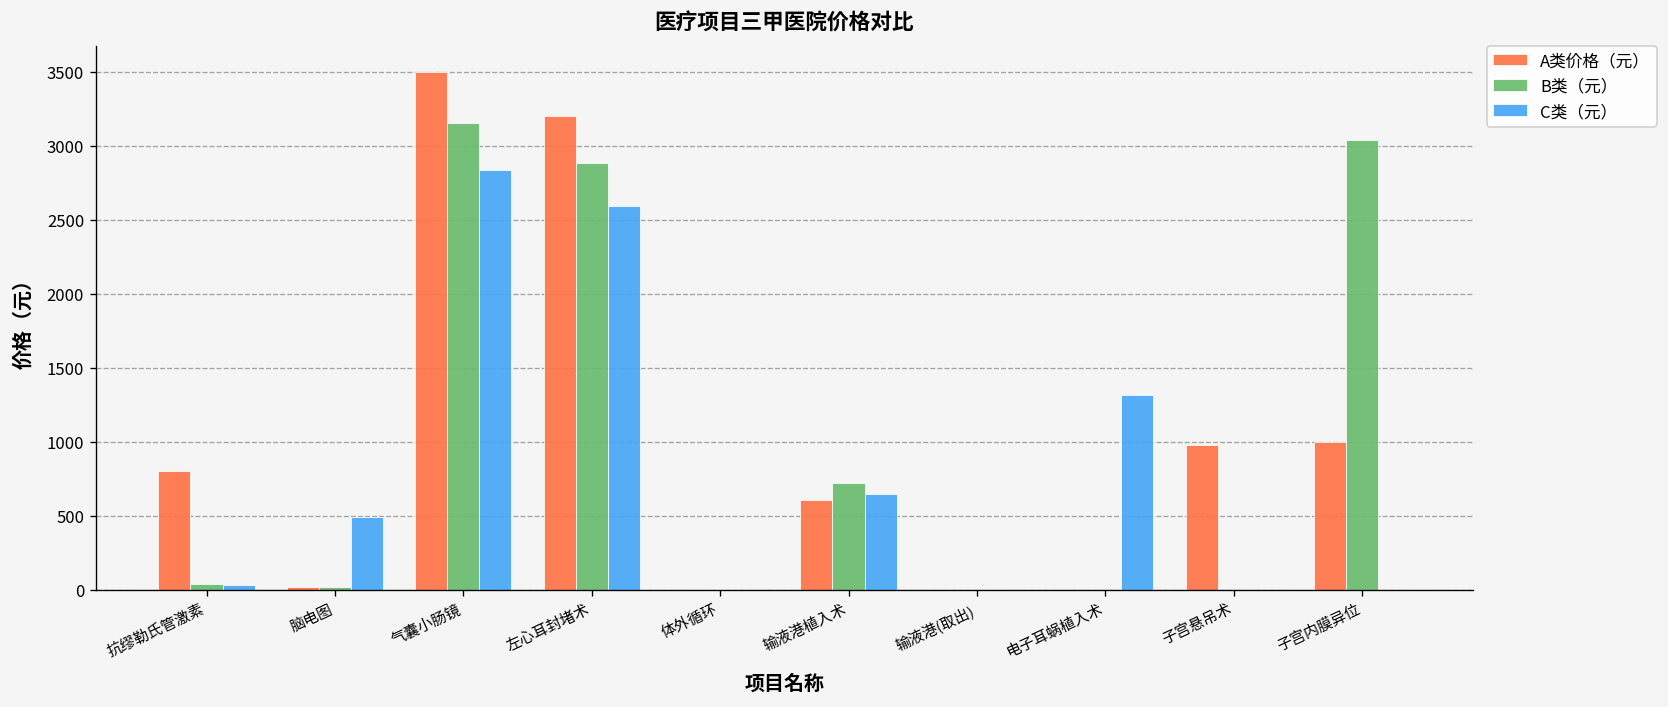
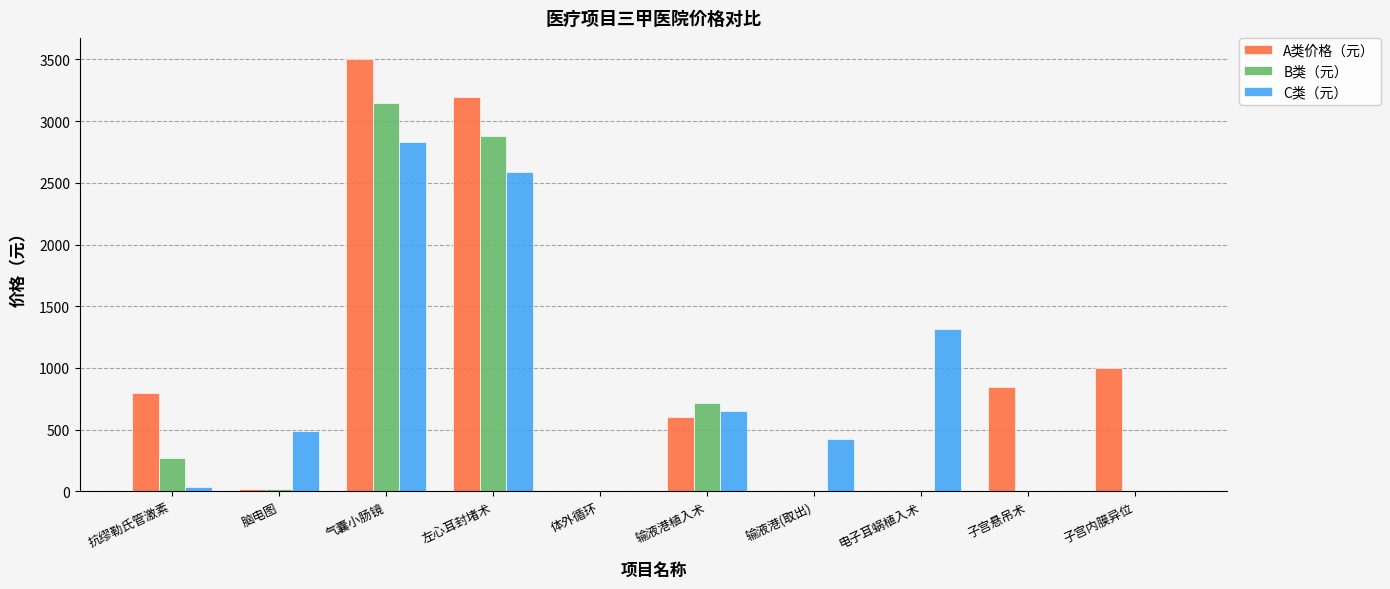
B类（元）, 抗缪勒氏管激素: 40 -> 270
C类（元）, 输液港(取出): 0 -> 420
A类价格（元）, 子宫悬吊术: 980 -> 850
B类（元）, 子宫内膜异位: 3040 -> 0
